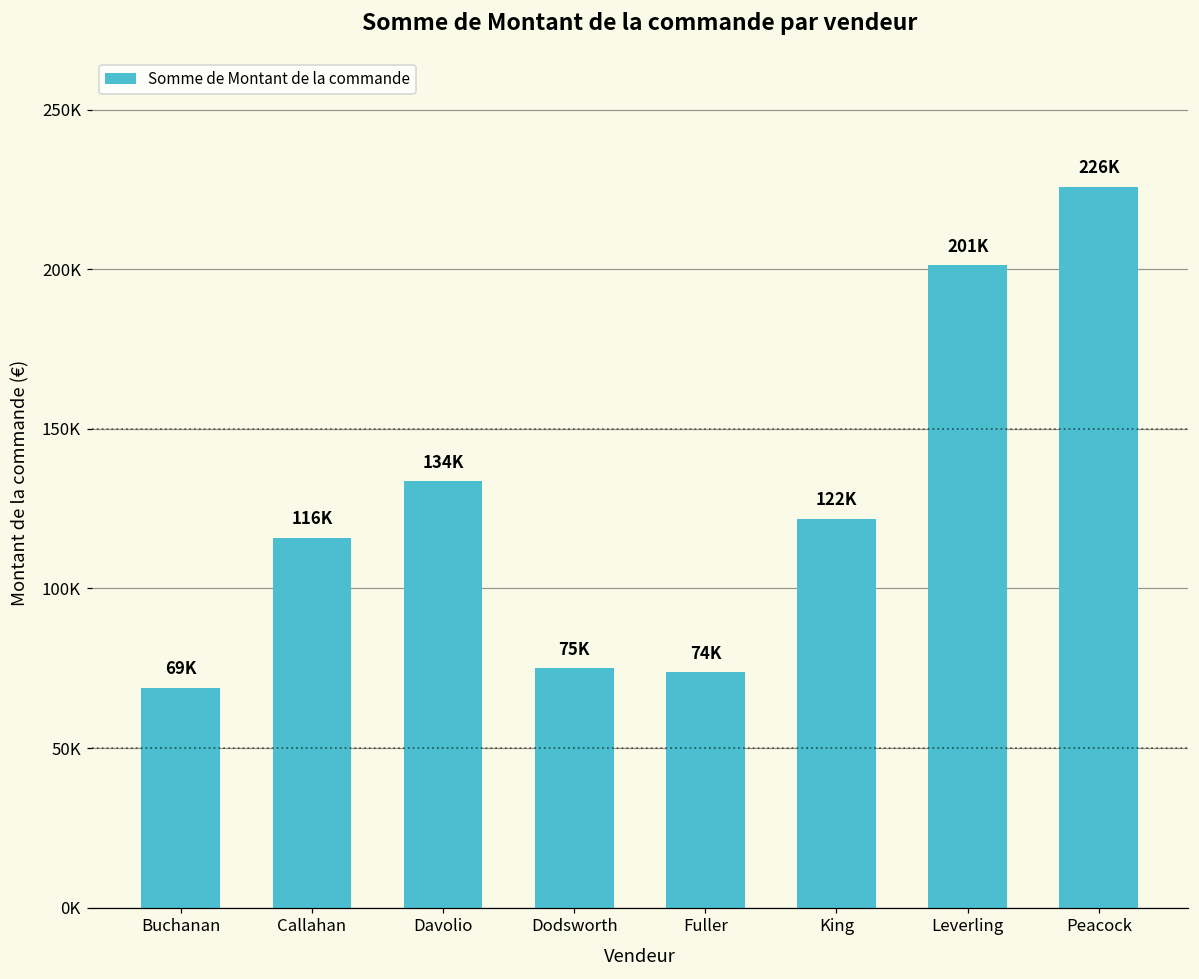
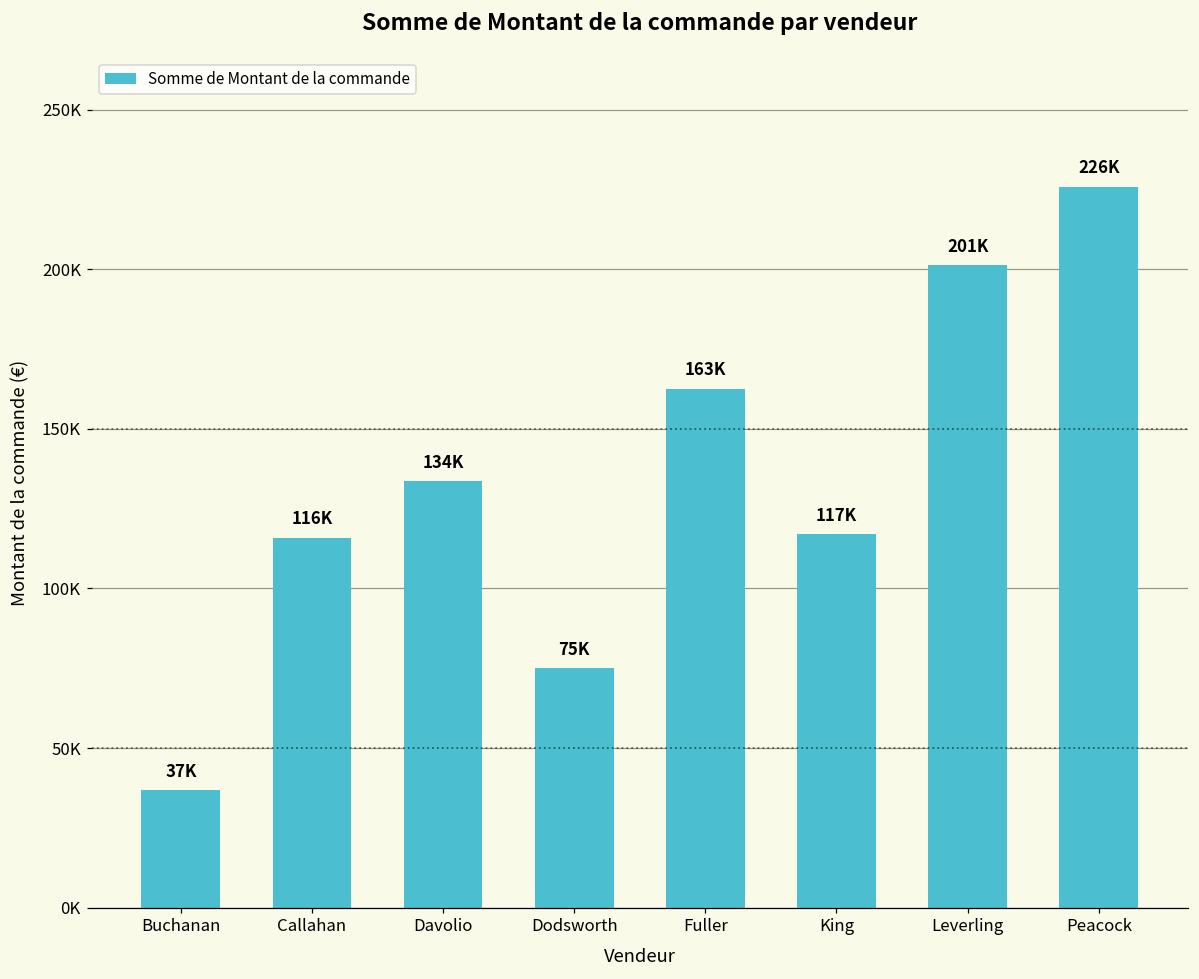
Buchanan: 69K -> 37K
Fuller: 74K -> 163K
King: 122K -> 117K
